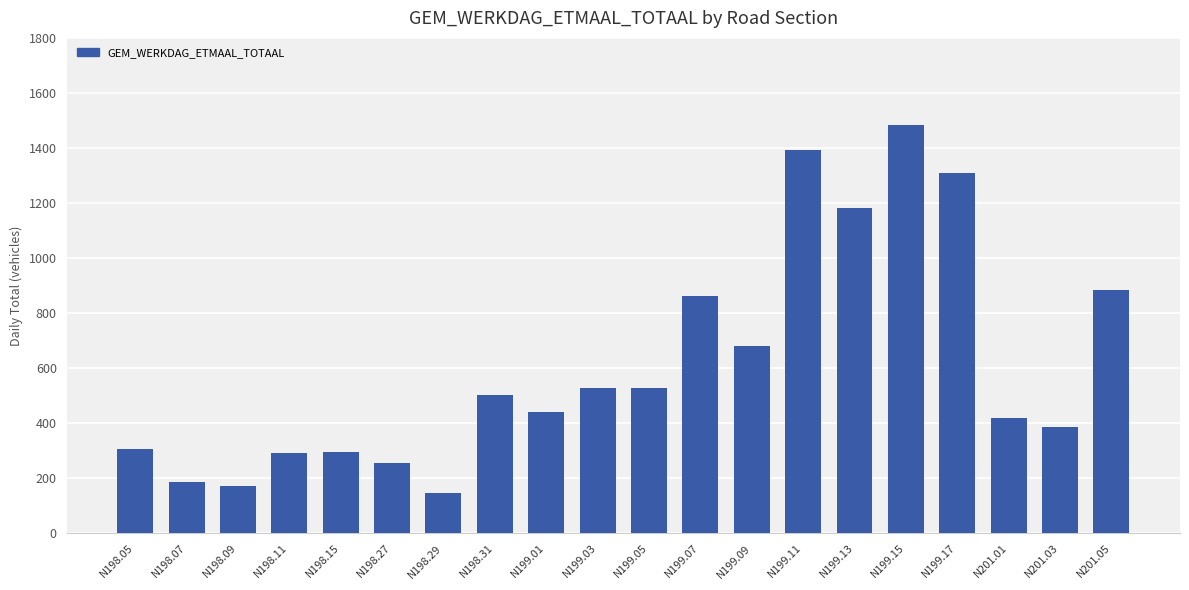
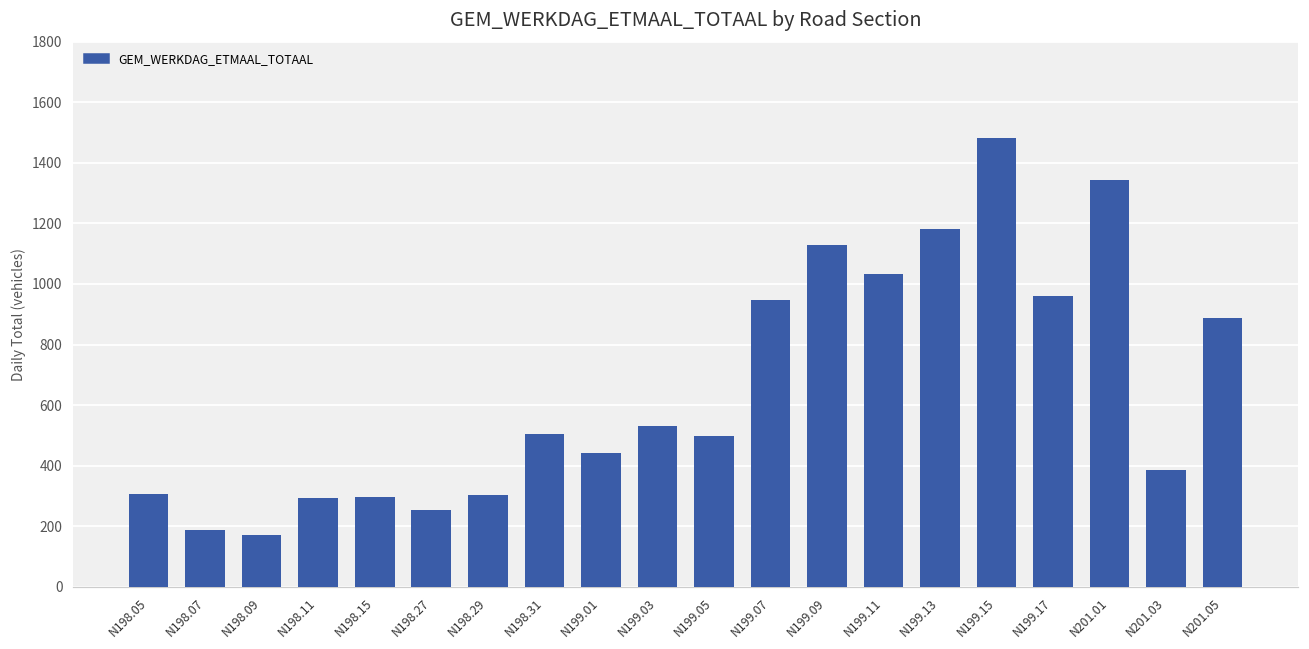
N198.29: 150 -> 300
N199.05: 530 -> 500
N199.07: 860 -> 950
N199.09: 680 -> 1130
N199.11: 1390 -> 1030
N199.17: 1310 -> 960
N201.01: 420 -> 1340
